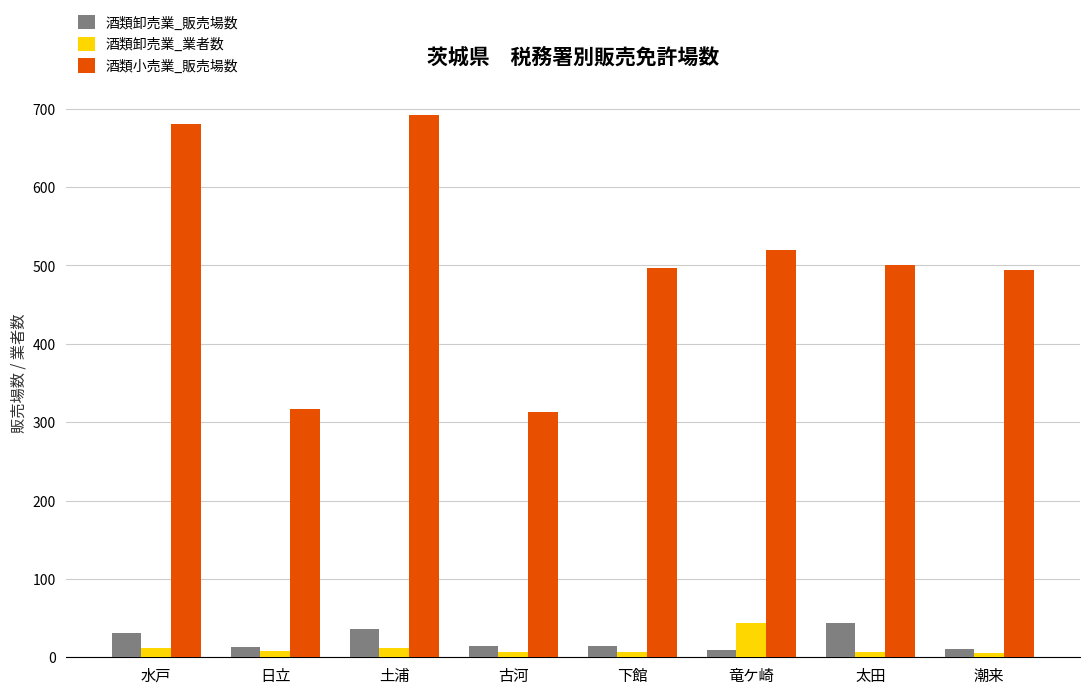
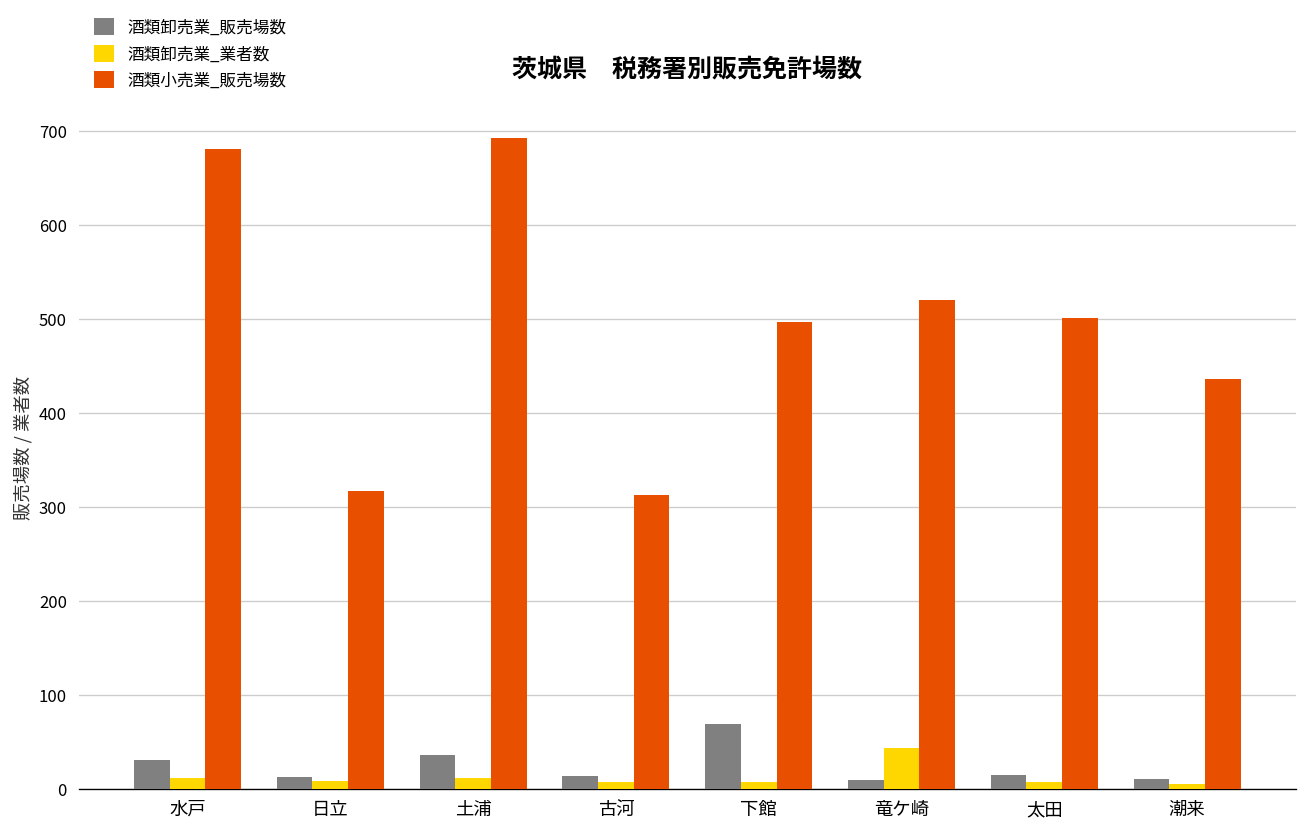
酒類卸売業_販売場数, 下館: 10 -> 70
酒類卸売業_販売場数, 太田: 40 -> 20
酒類小売業_販売場数, 潮来: 490 -> 440
